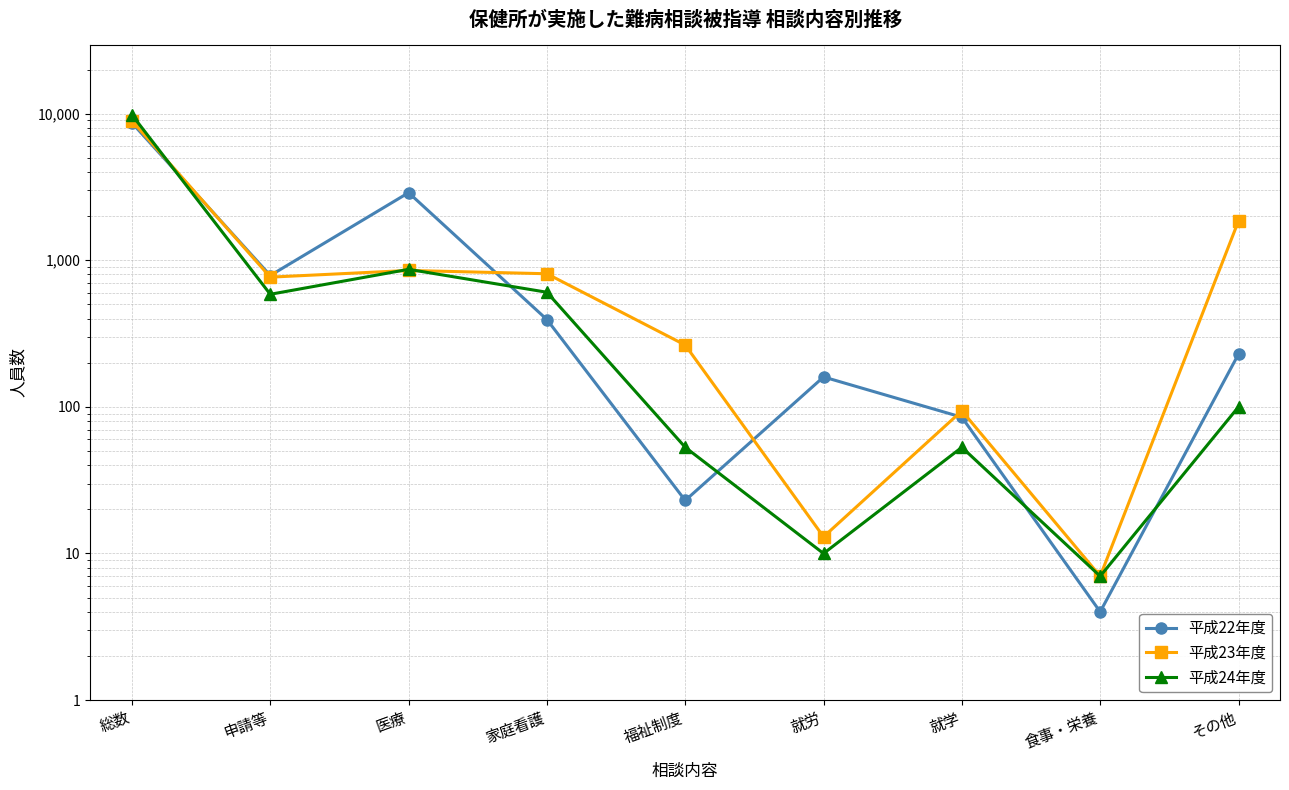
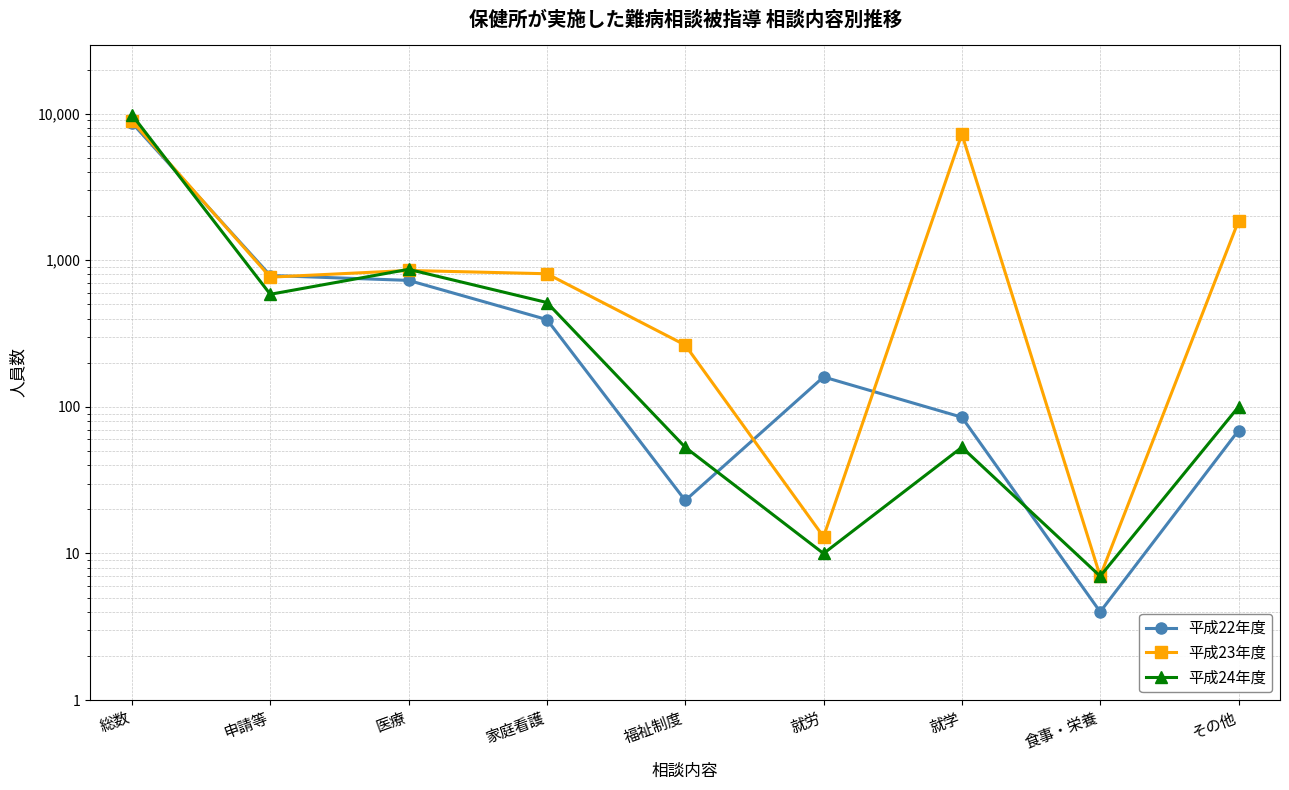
平成22年度, 医療: 2,900 -> 700
平成24年度, 家庭看護: 610 -> 520
平成23年度, 就学: 90 -> 7,000
平成22年度, その他: 230 -> 70
